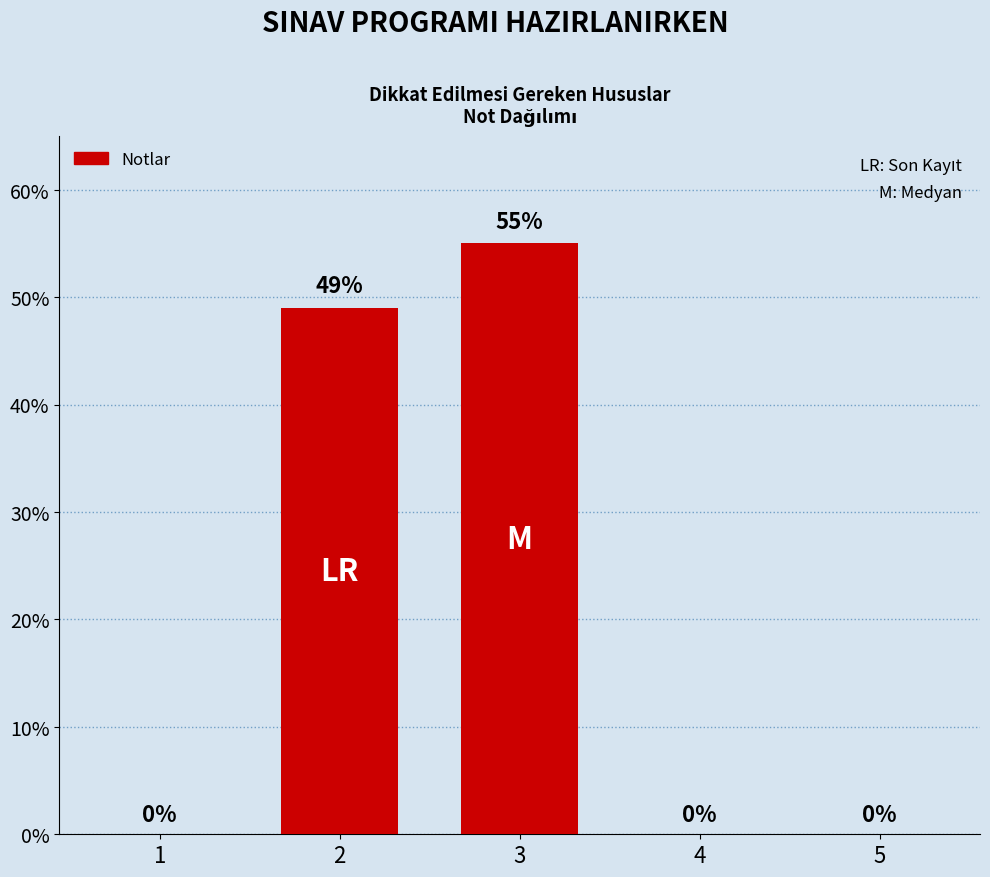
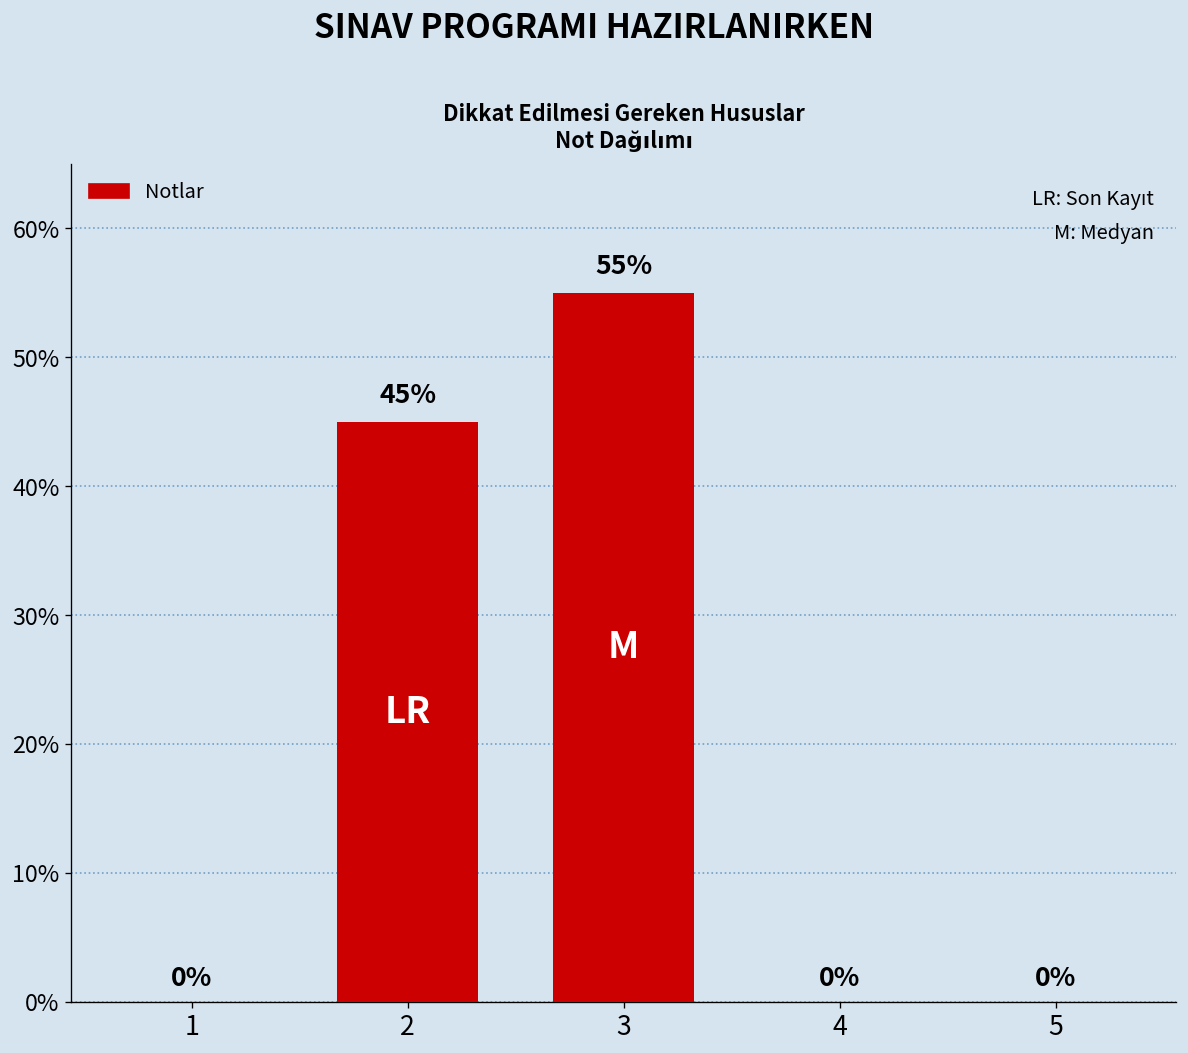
2: 49% -> 45%
